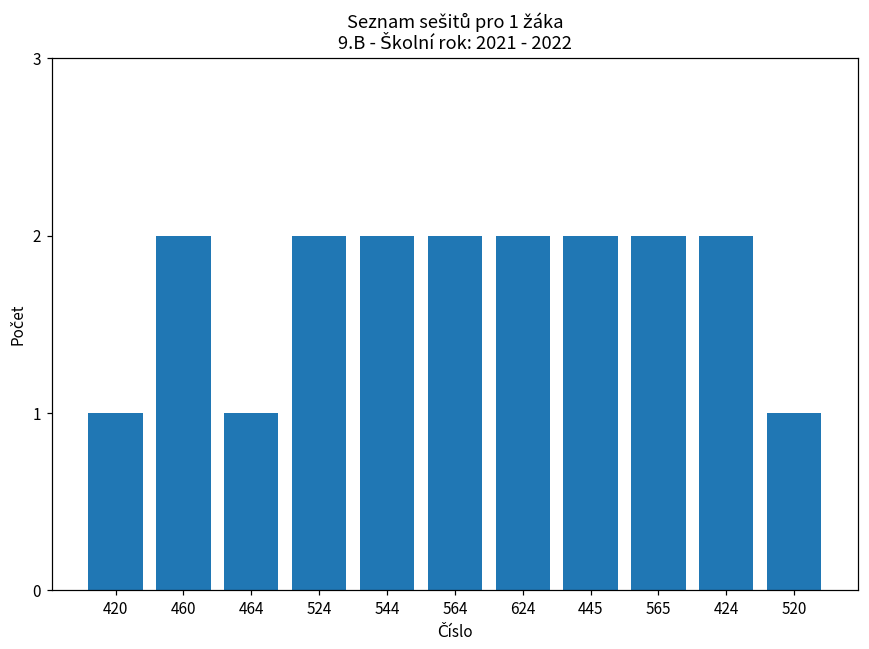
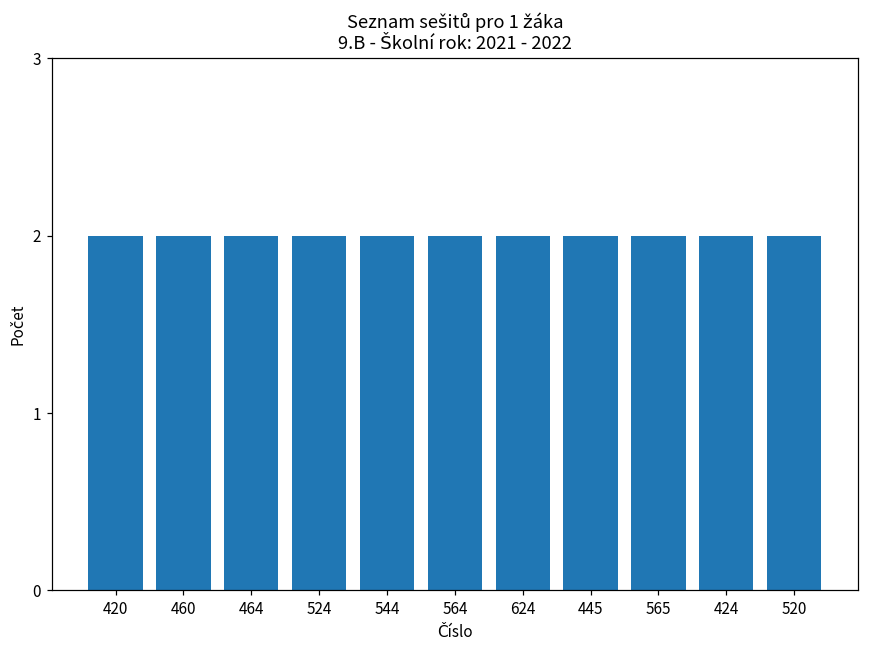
420: 1 -> 2
464: 1 -> 2
520: 1 -> 2
